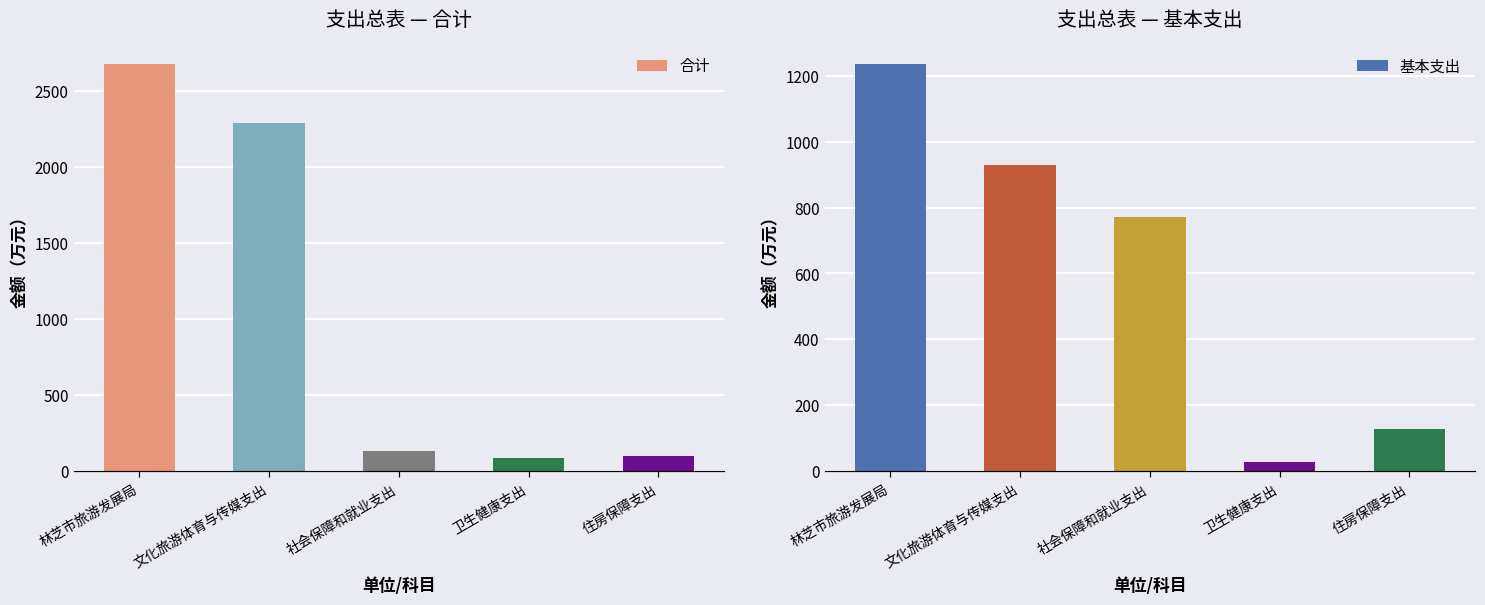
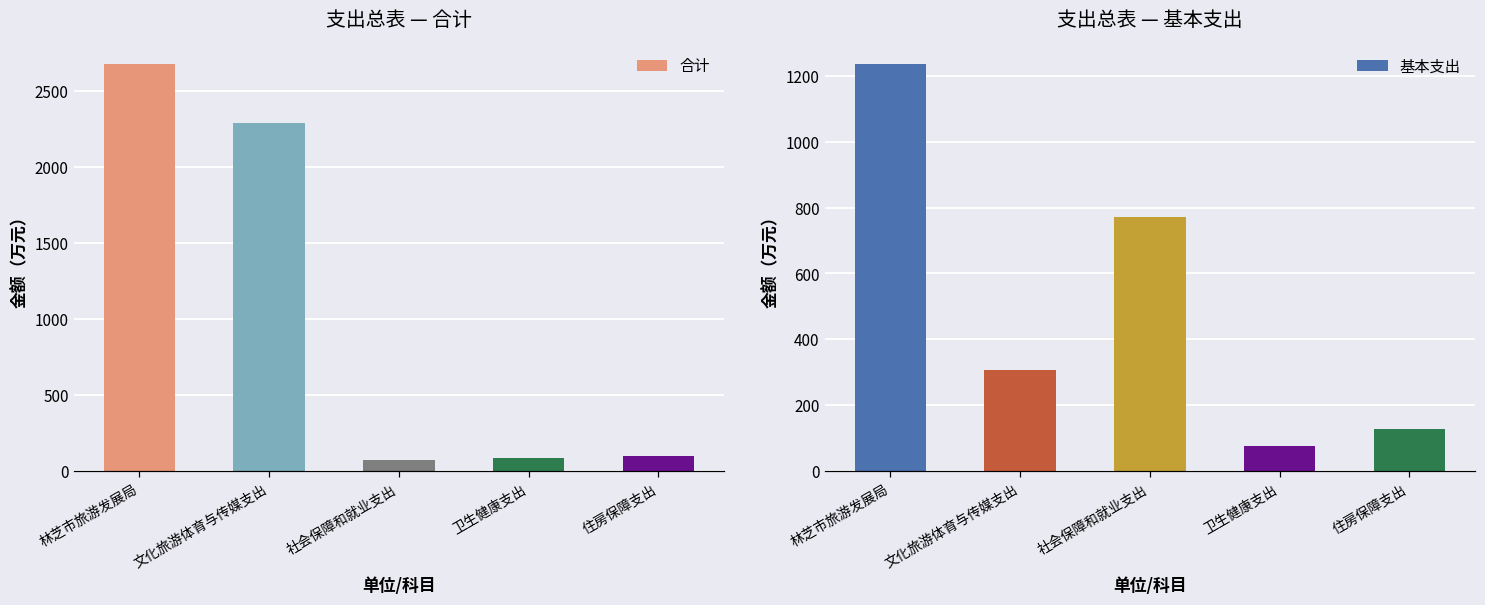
支出总表 — 合计, 社会保障和就业支出: 130 -> 70
支出总表 — 基本支出, 文化旅游体育与传媒支出: 930 -> 310
支出总表 — 基本支出, 卫生健康支出: 30 -> 80
